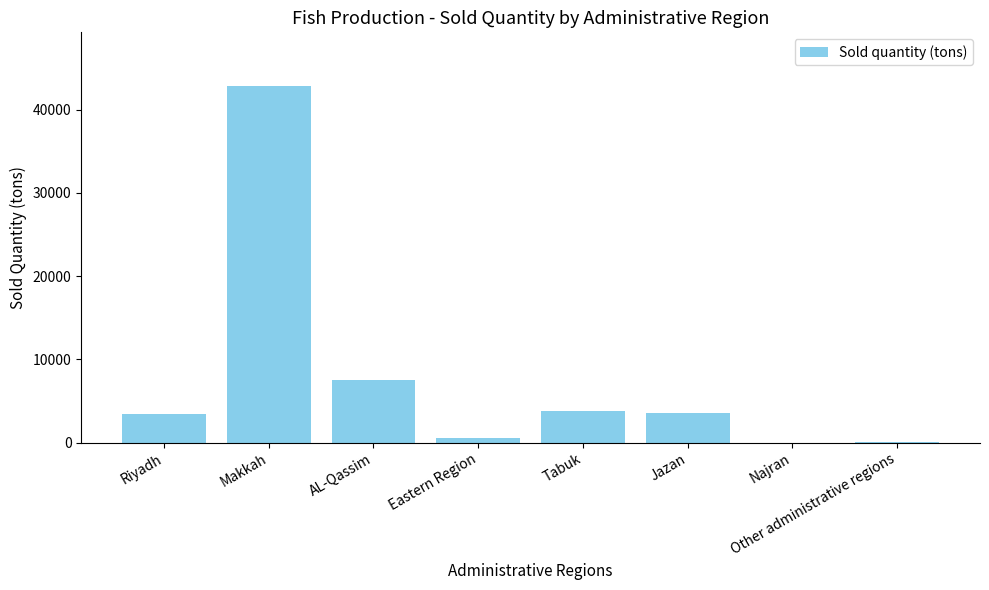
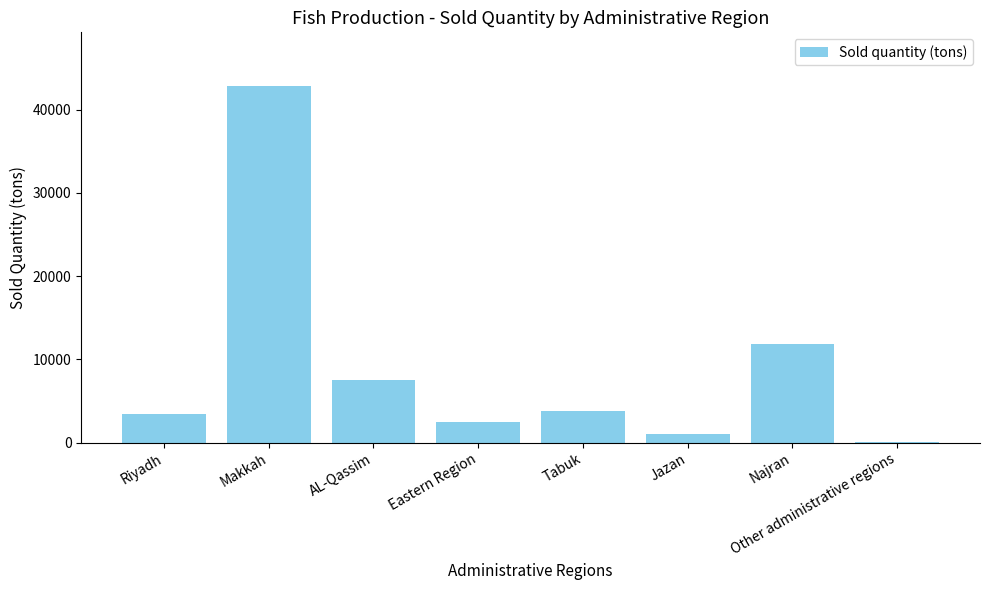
Eastern Region: 1000 -> 2000
Jazan: 4000 -> 1000
Najran: 0 -> 12000
